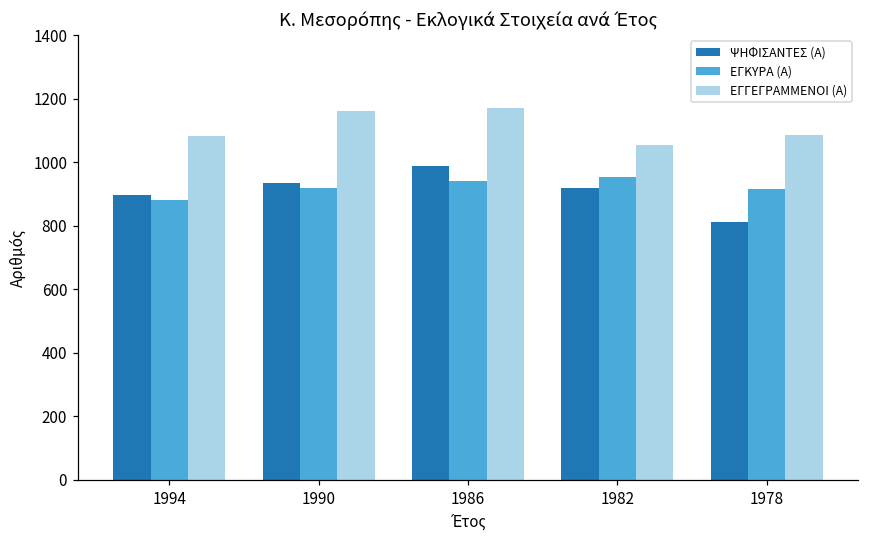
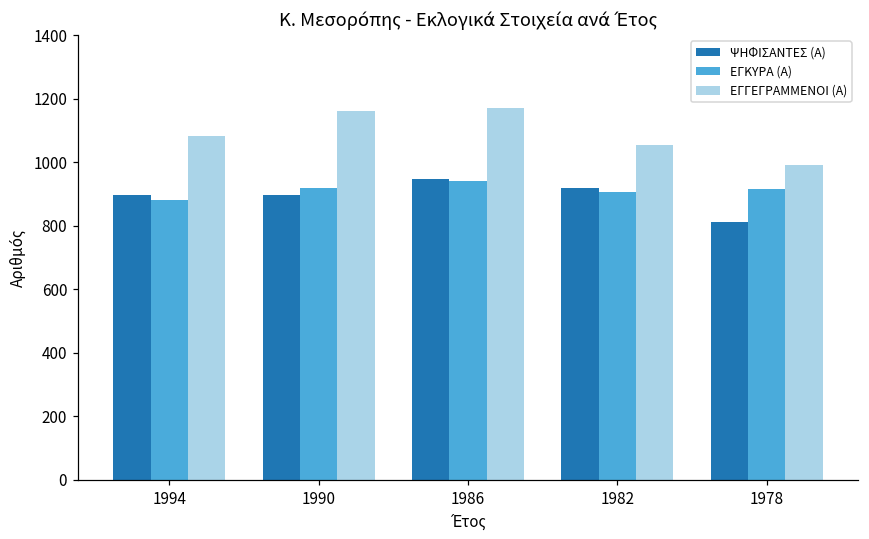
ΨΗΦΙΣΑΝΤΕΣ (Α), 1990: 930 -> 900
ΨΗΦΙΣΑΝΤΕΣ (Α), 1986: 990 -> 950
ΕΓΚΥΡΑ (Α), 1982: 950 -> 910
ΕΓΓΕΓΡΑΜΜΕΝΟΙ (Α), 1978: 1090 -> 990
